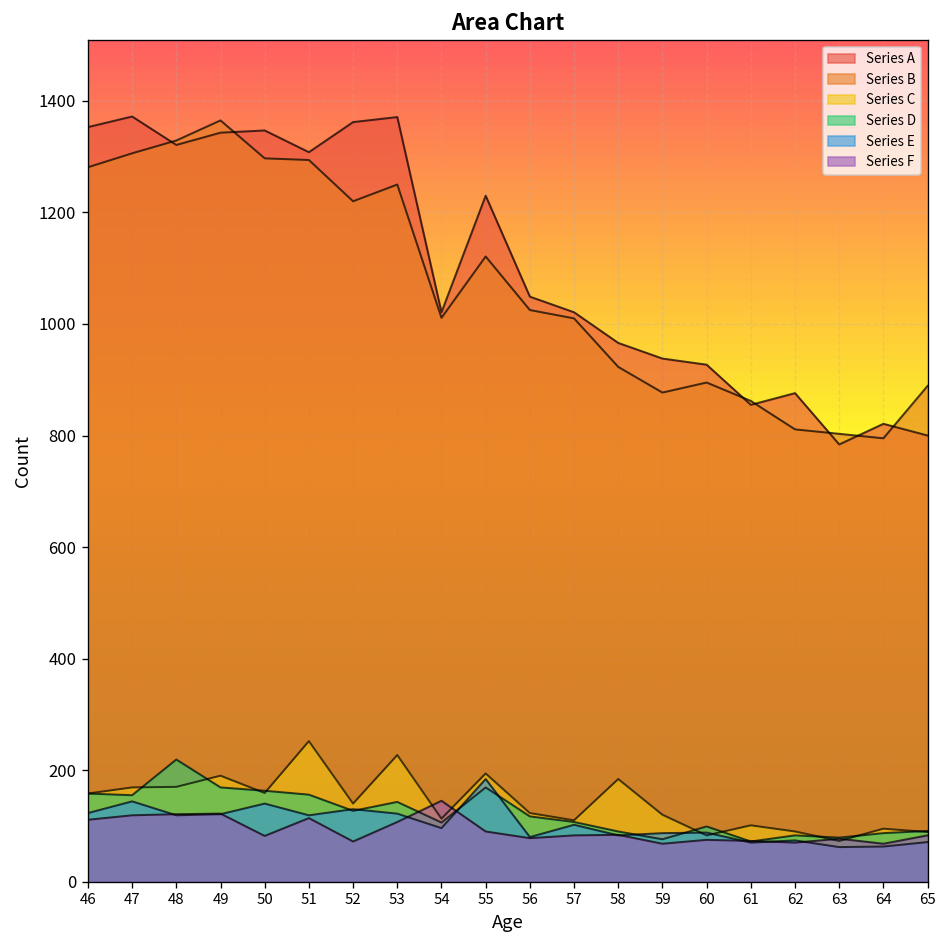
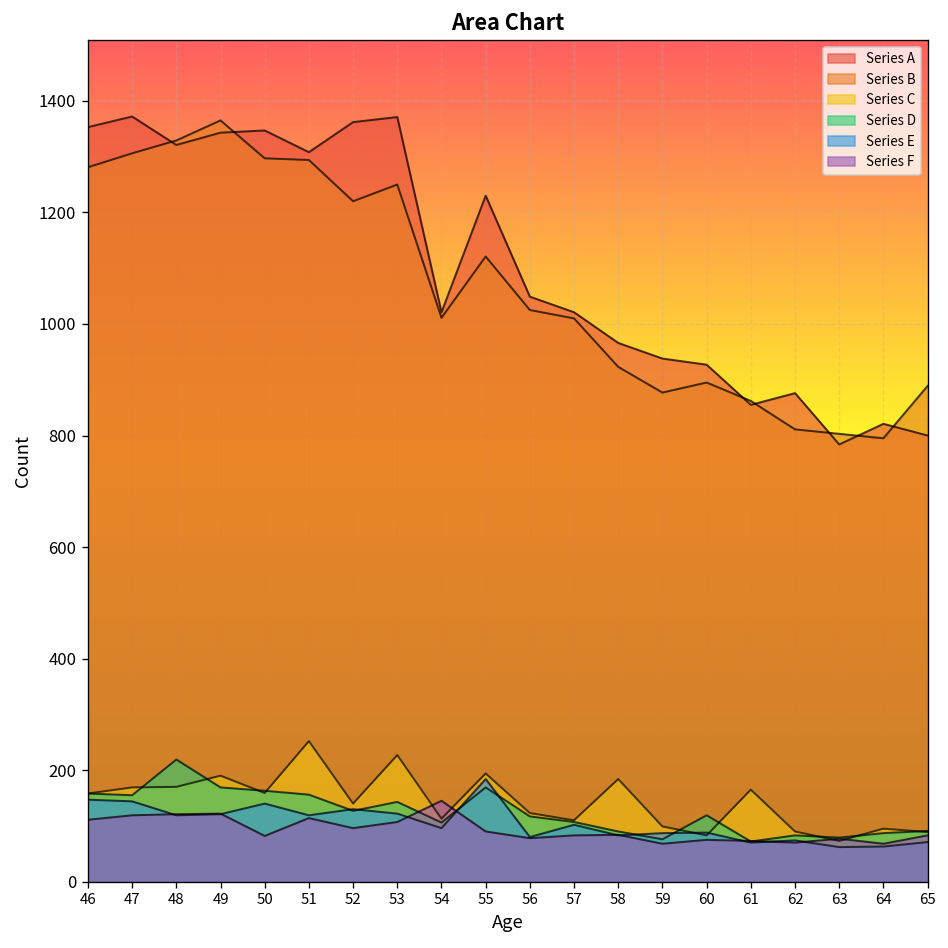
Series E, 46: 120 -> 150
Series F, 52: 70 -> 100
Series C, 59: 120 -> 100
Series D, 60: 100 -> 120
Series C, 61: 100 -> 170
